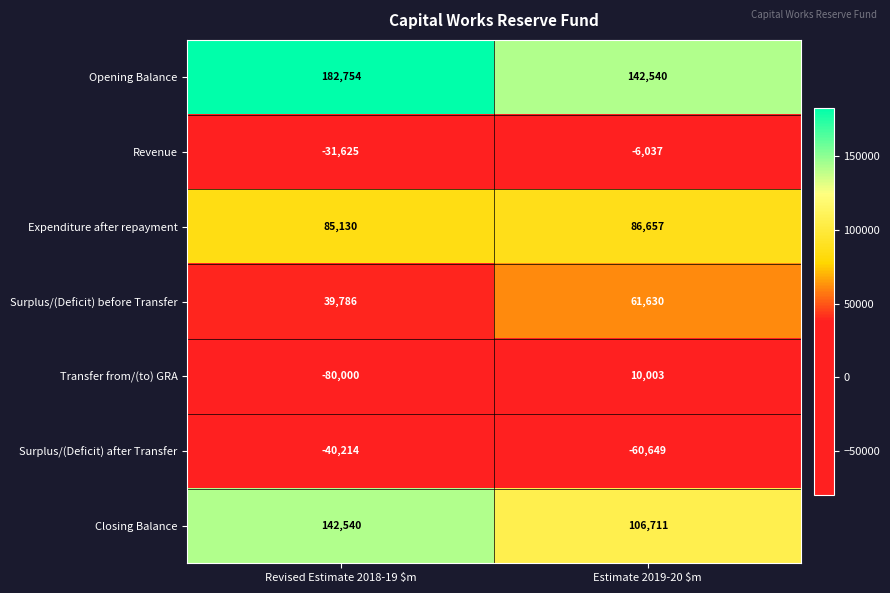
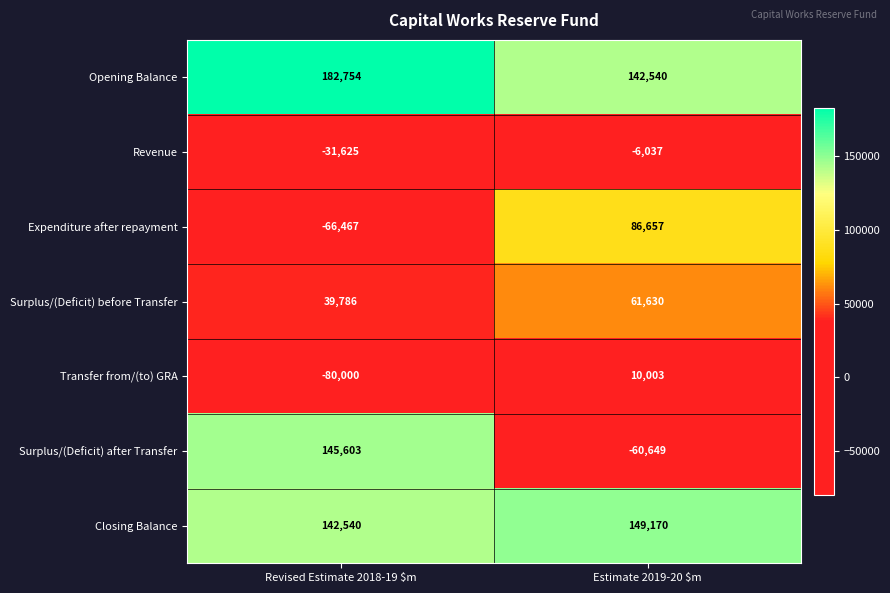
Expenditure after repayment, Revised Estimate 2018-19 $m: 85,130 -> -66,467
Surplus/(Deficit) after Transfer, Revised Estimate 2018-19 $m: -40,214 -> 145,603
Closing Balance, Estimate 2019-20 $m: 106,711 -> 149,170
